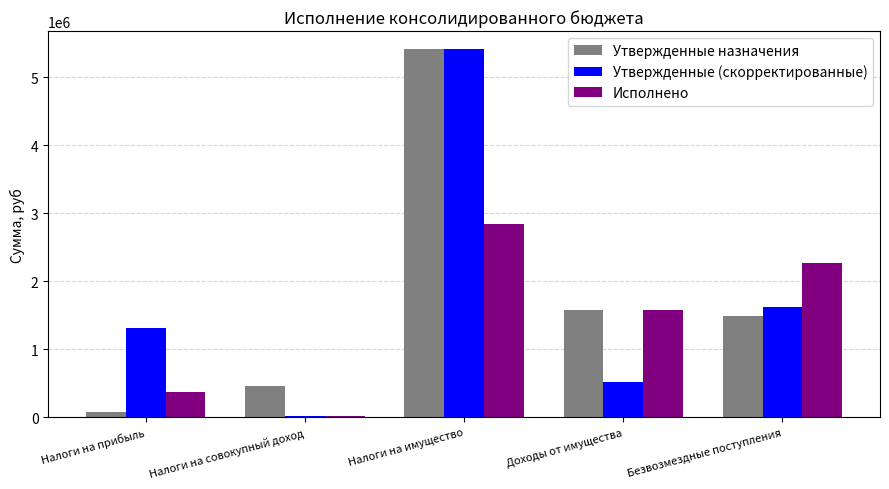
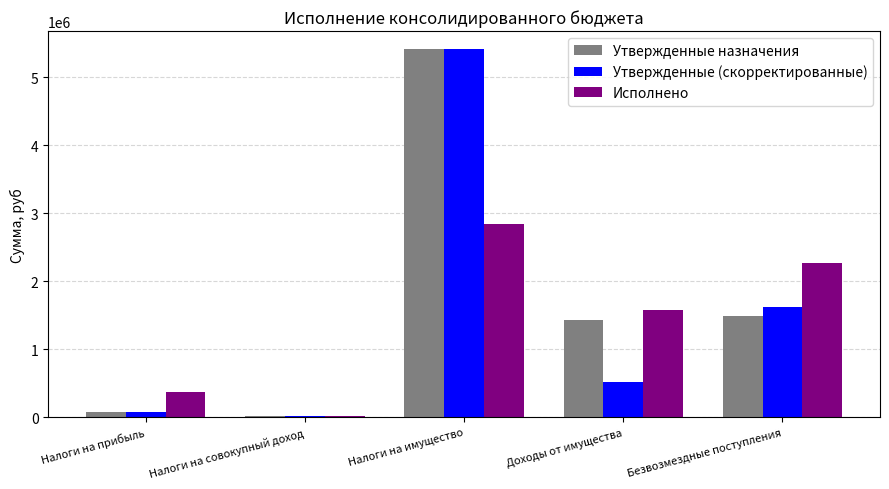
Утвержденные (скорректированные), Налоги на прибыль: 1300000 -> 100000
Утвержденные назначения, Налоги на совокупный доход: 500000 -> 0
Утвержденные назначения, Доходы от имущества: 1600000 -> 1400000
